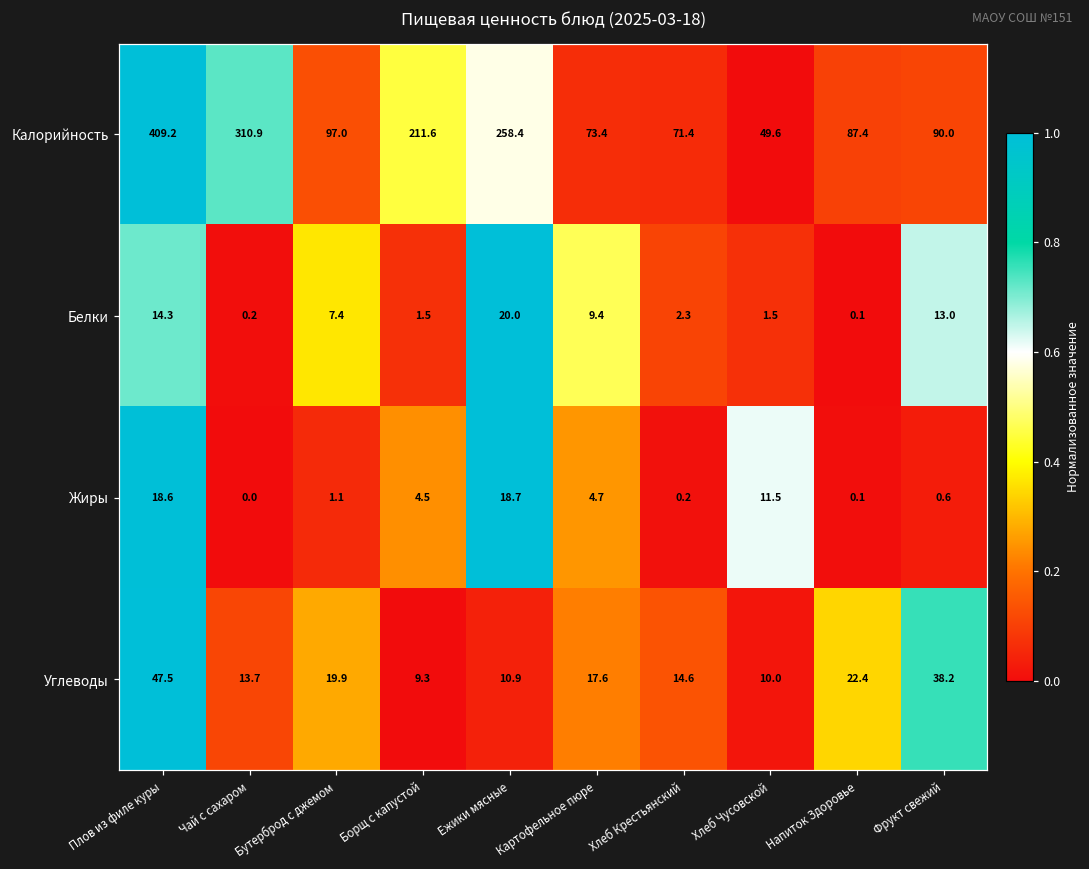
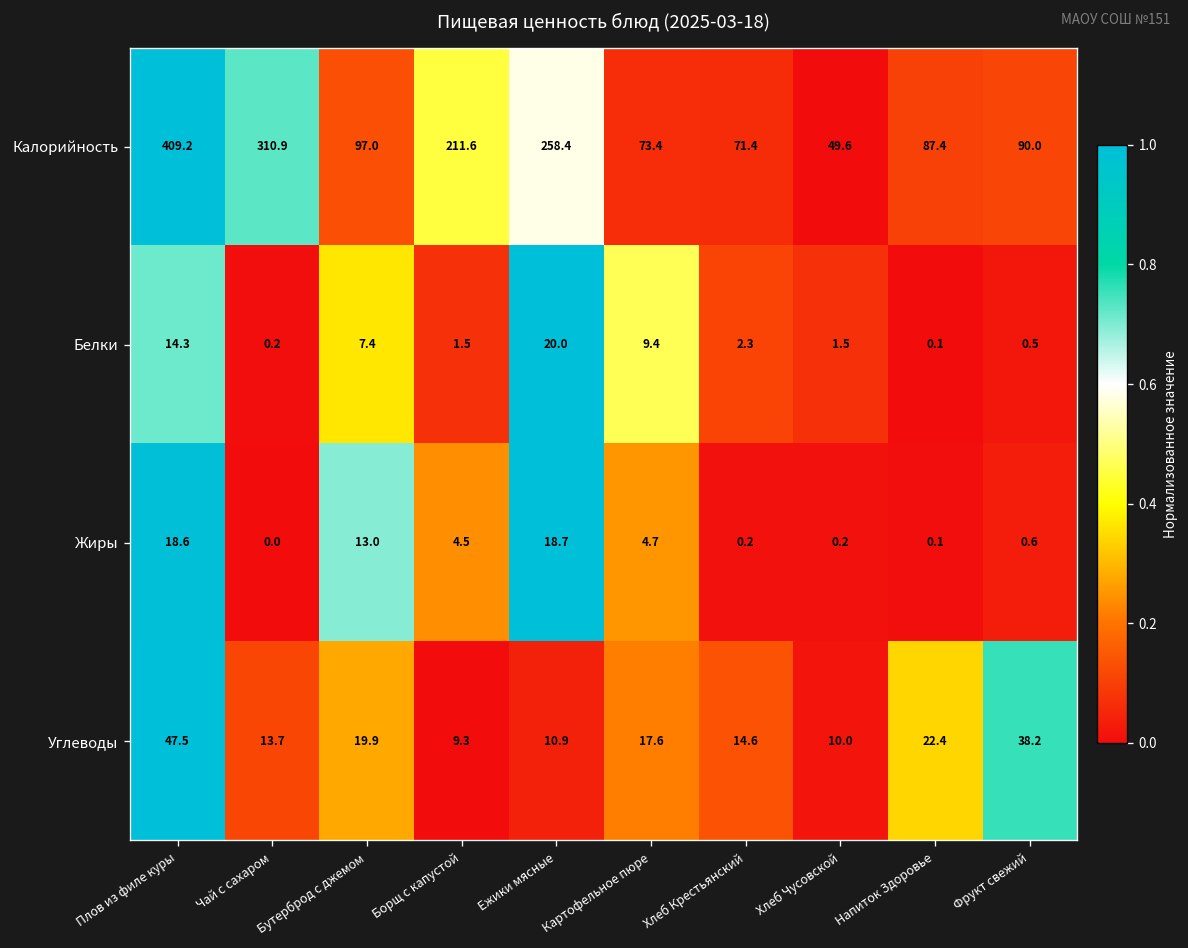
Белки, Фрукт свежий: 13.0 -> 0.5
Жиры, Бутерброд с джемом: 1.1 -> 13.0
Жиры, Хлеб Чусовской: 11.5 -> 0.2
